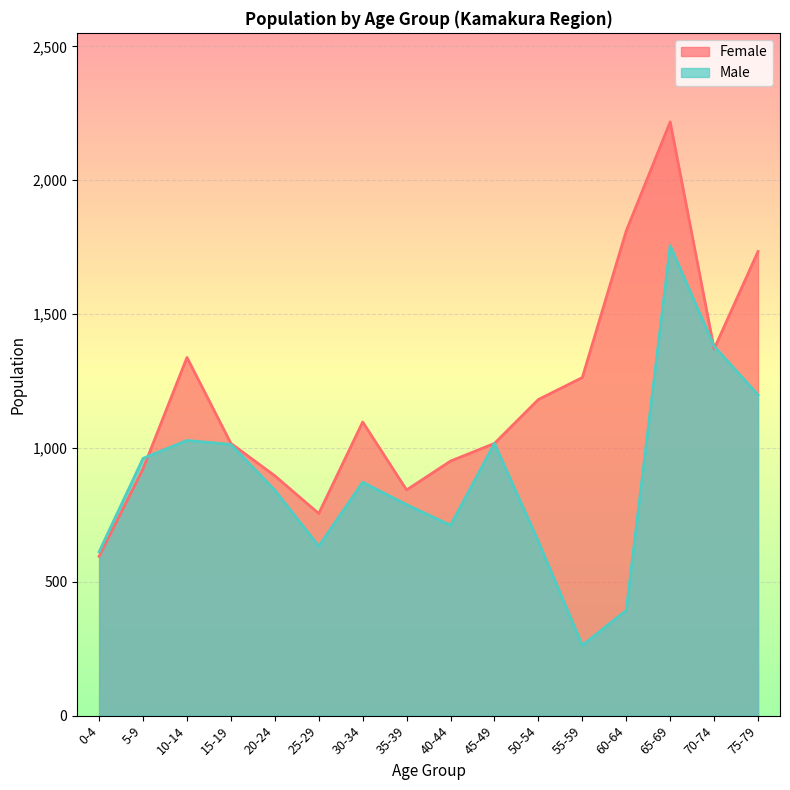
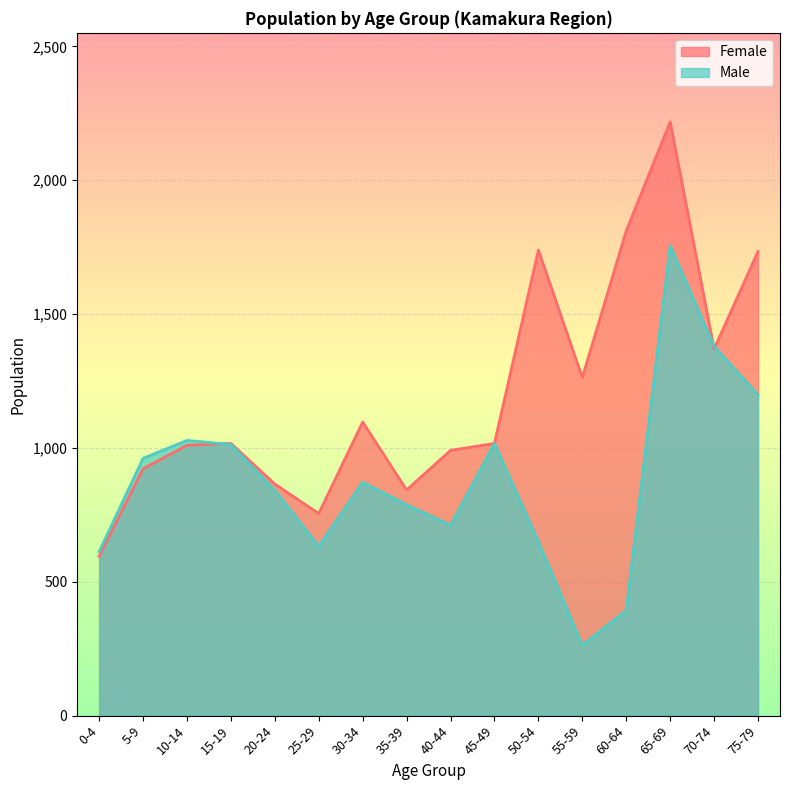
Female, 10-14: 1,340 -> 1,010
Female, 20-24: 900 -> 870
Female, 40-44: 950 -> 990
Female, 50-54: 1,180 -> 1,740
